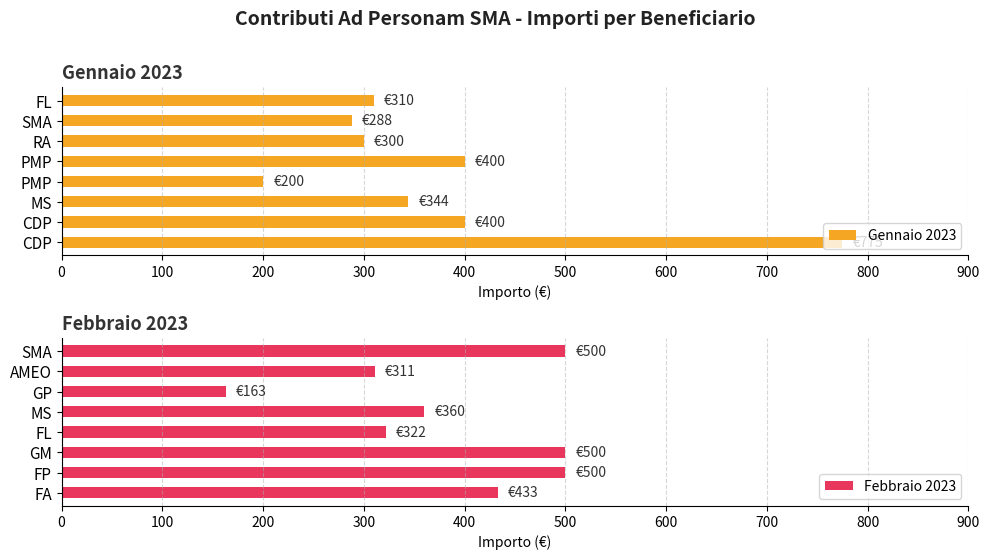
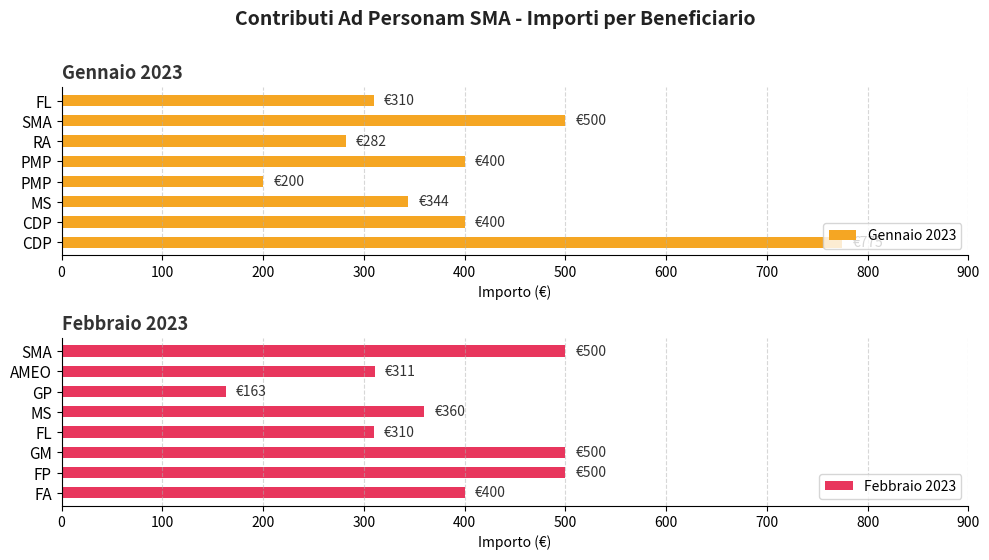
Gennaio 2023, SMA: €288 -> €500
Gennaio 2023, RA: €300 -> €282
Febbraio 2023, FL: €322 -> €310
Febbraio 2023, FA: €433 -> €400
